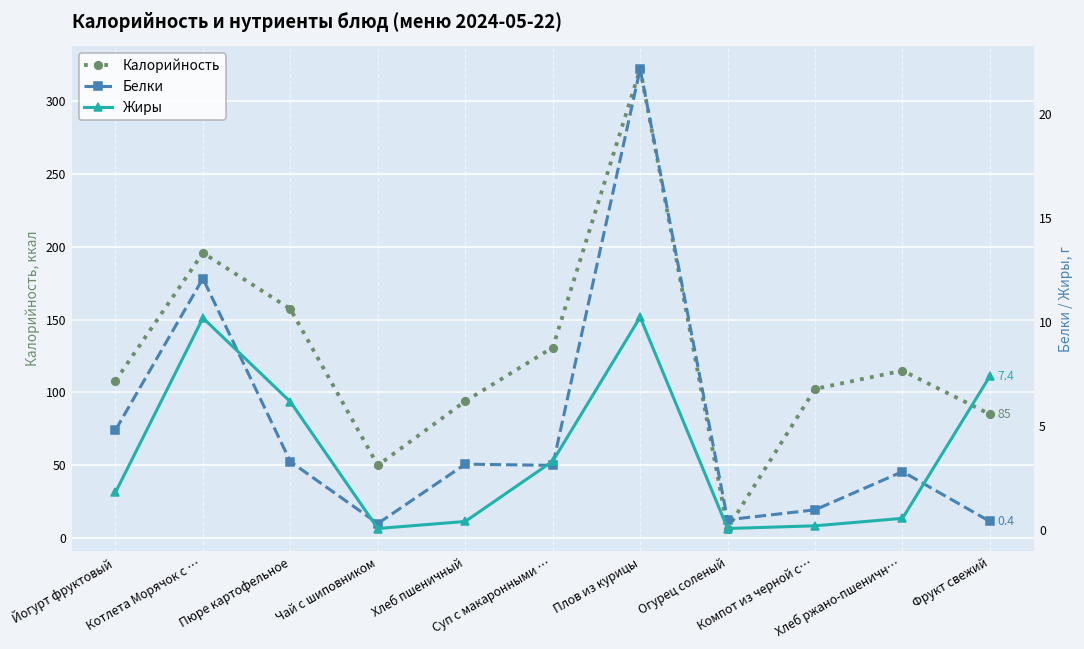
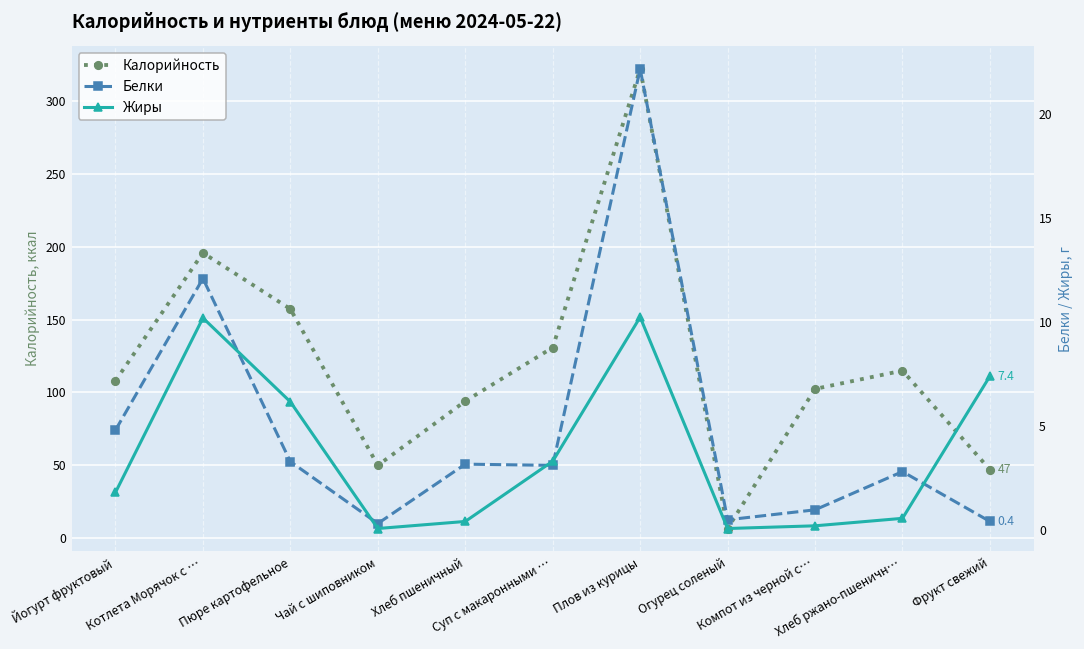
Калорийность, Фрукт свежий: 85 -> 47
